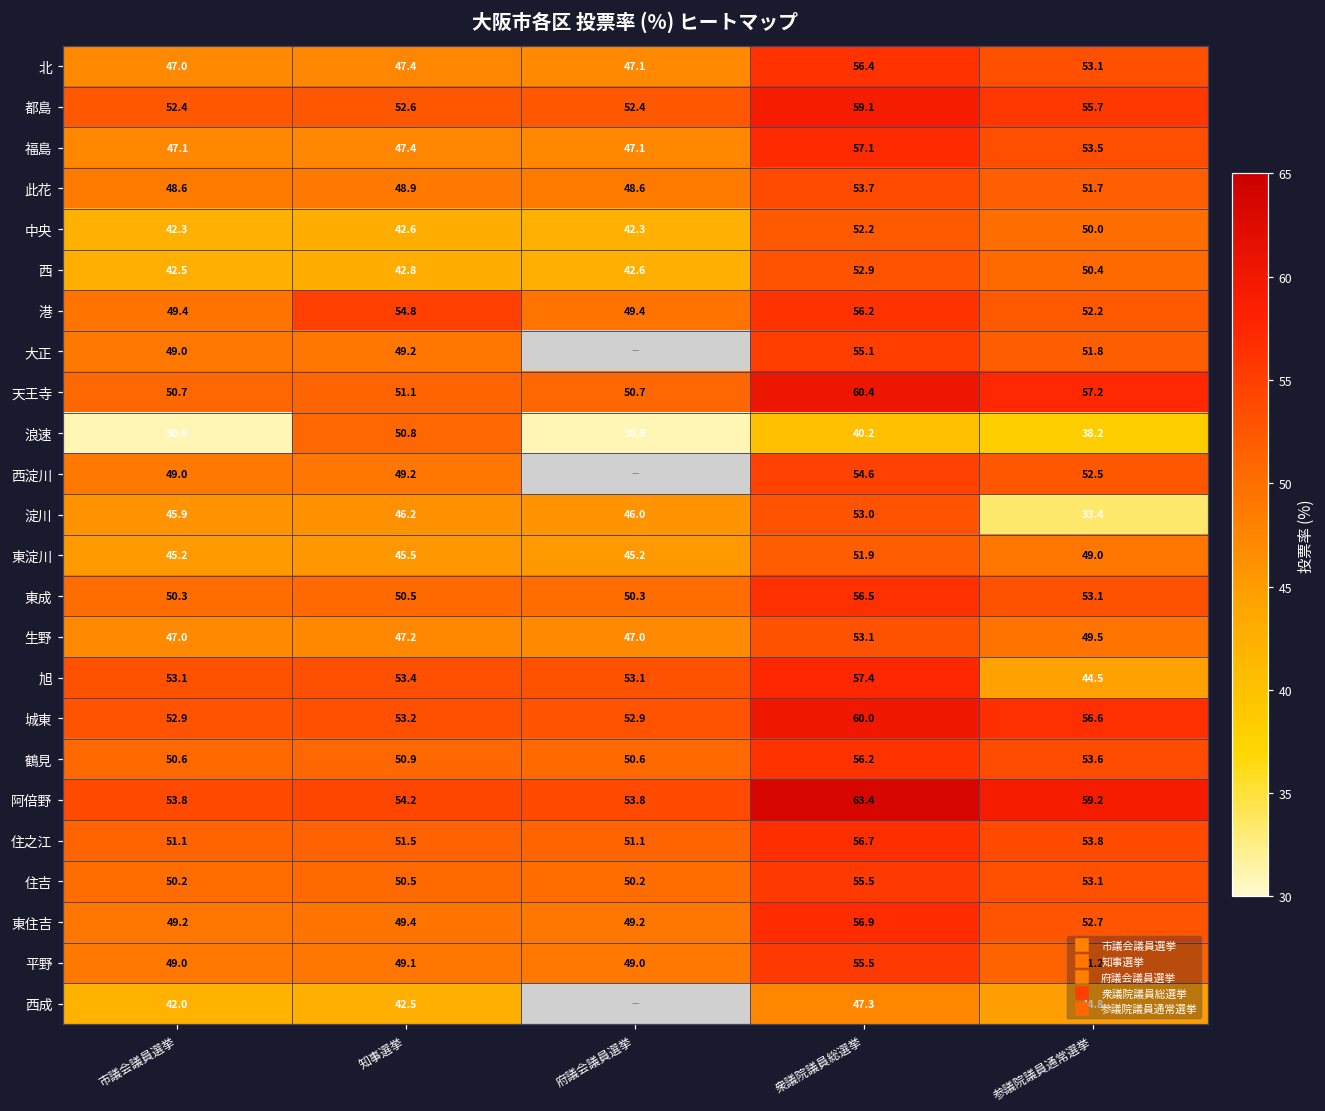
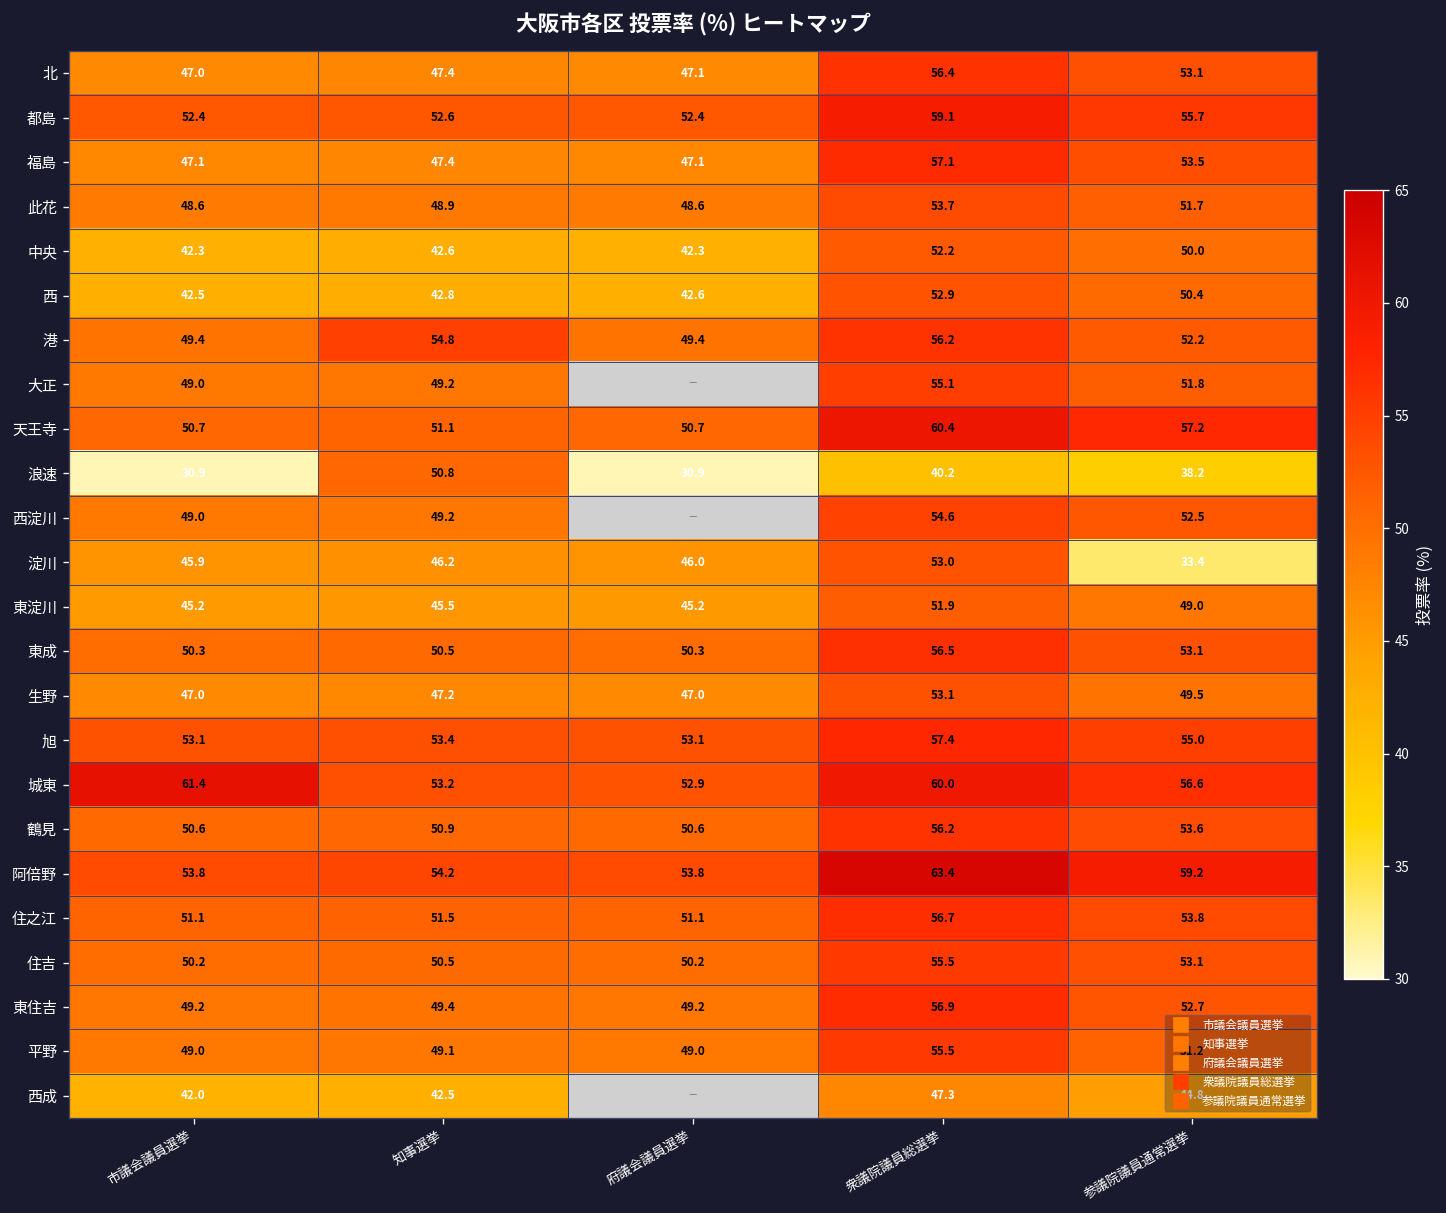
旭, 参議院議員通常選挙: 44.5 -> 55.0
城東, 市議会議員選挙: 52.9 -> 61.4
